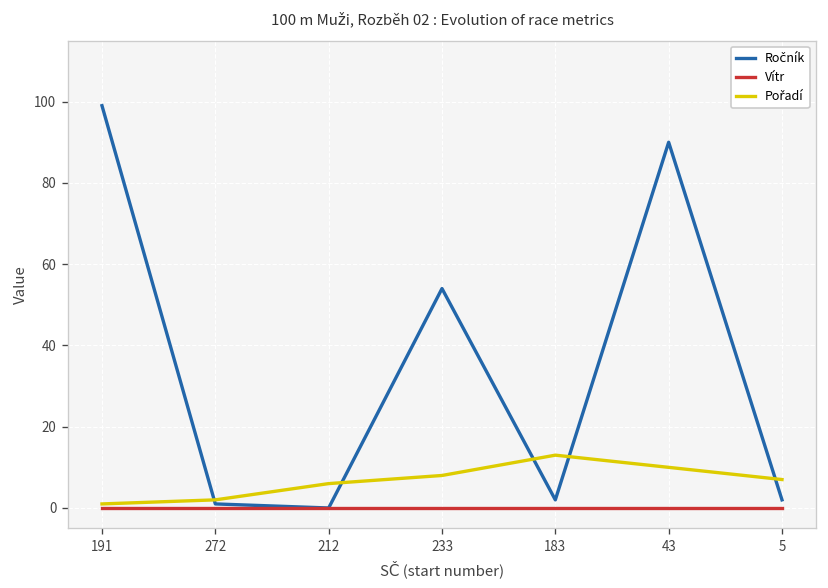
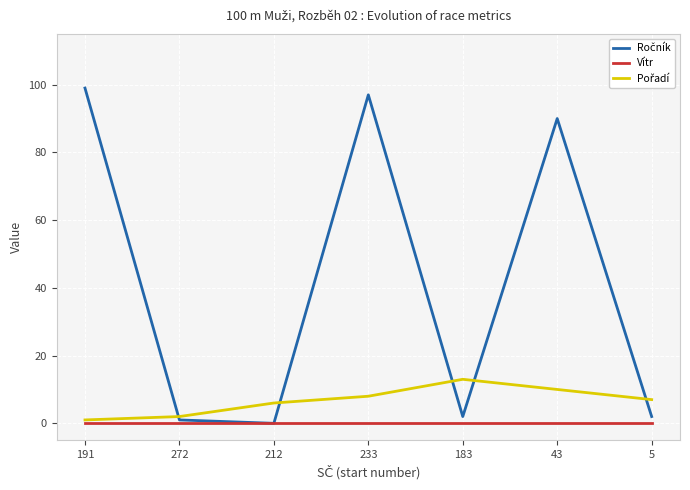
Ročník, 233: 54 -> 97
